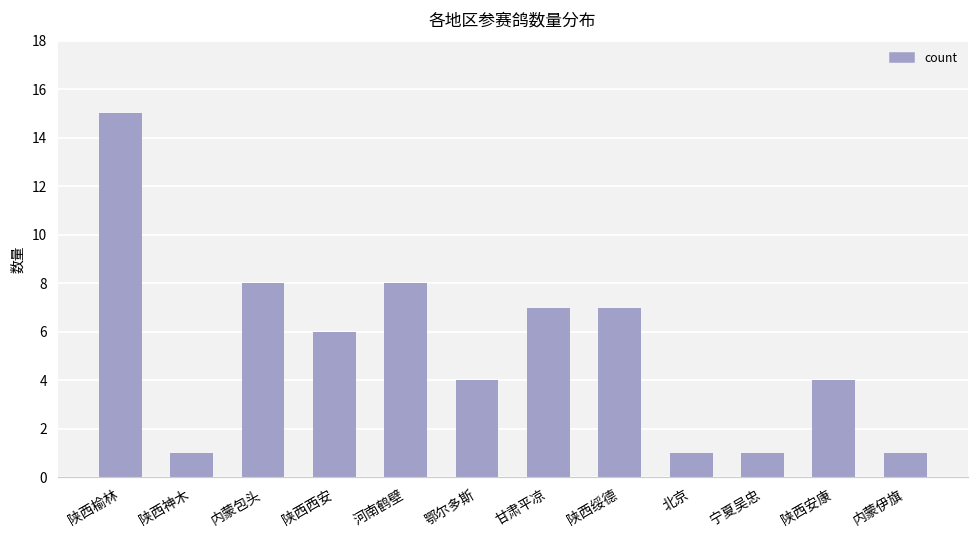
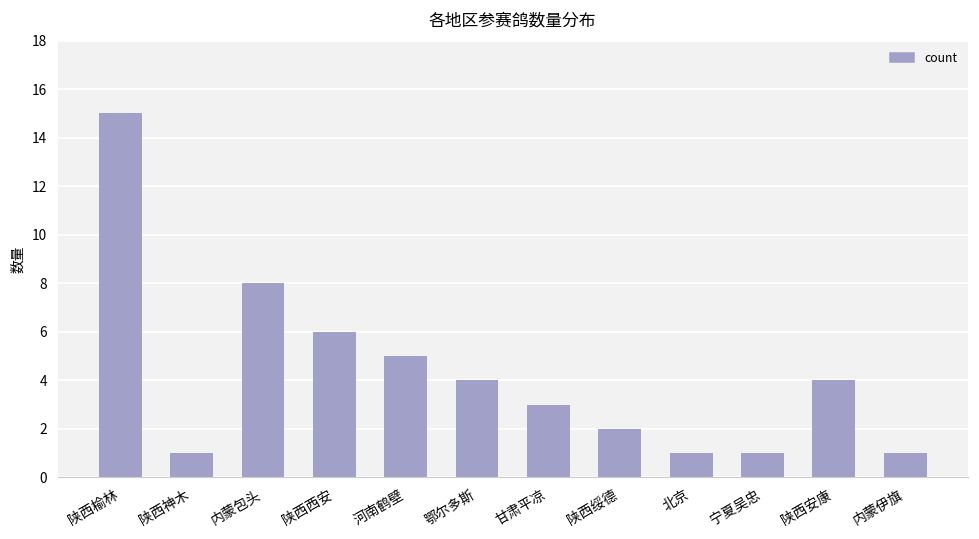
河南鹤壁: 8 -> 5
甘肃平凉: 7 -> 3
陕西绥德: 7 -> 2
